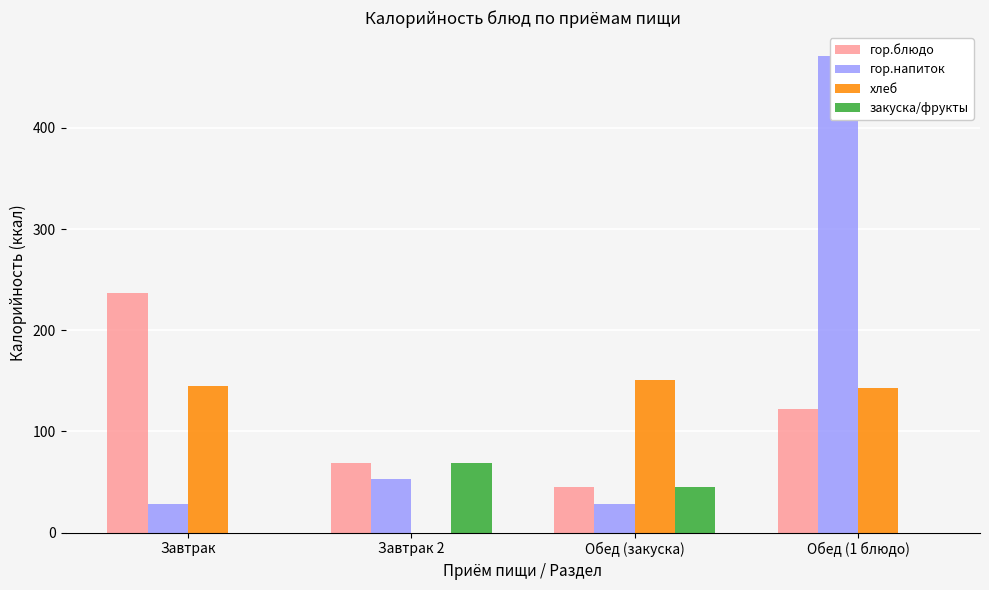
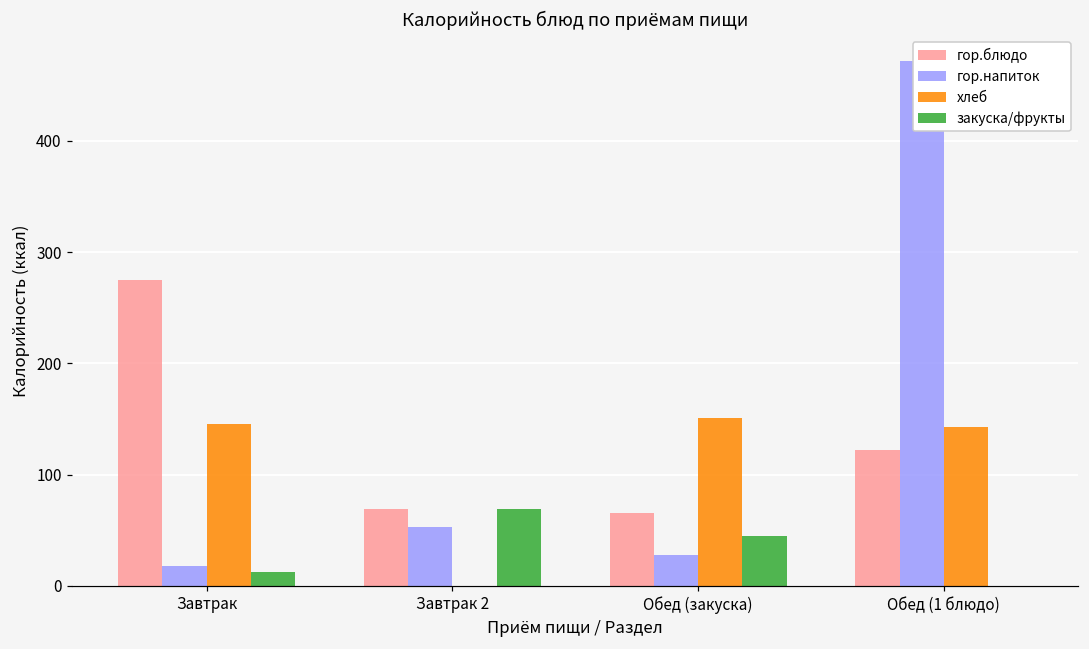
гор.блюдо, Завтрак: 237 -> 275
гор.напиток, Завтрак: 28 -> 18
закуска/фрукты, Завтрак: 0 -> 12
гор.блюдо, Обед (закуска): 45 -> 66
